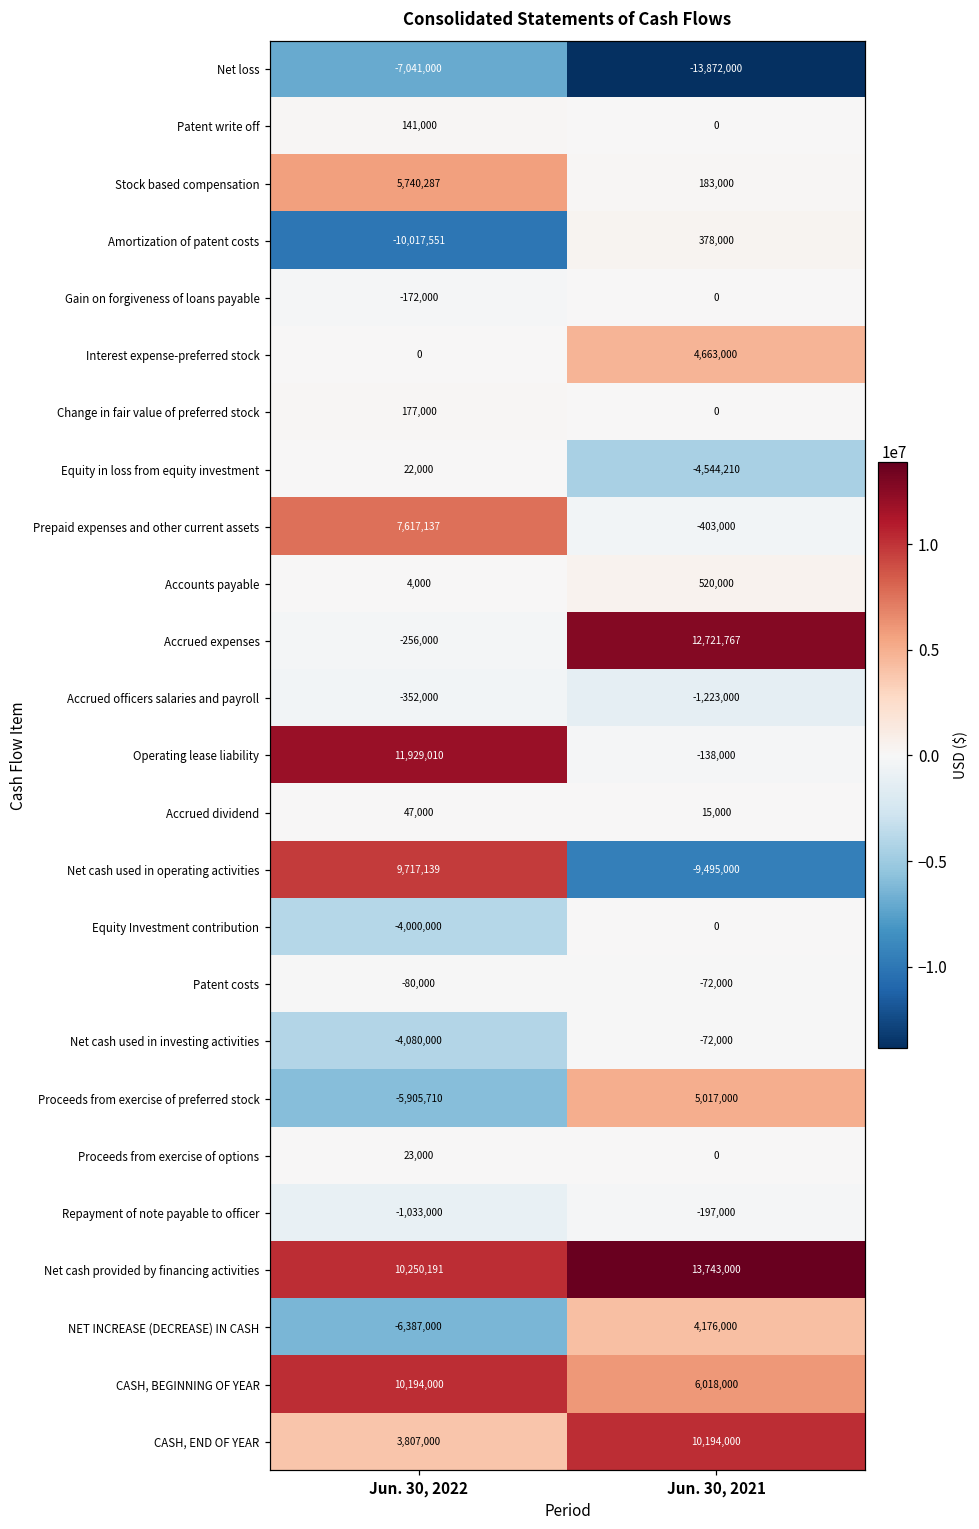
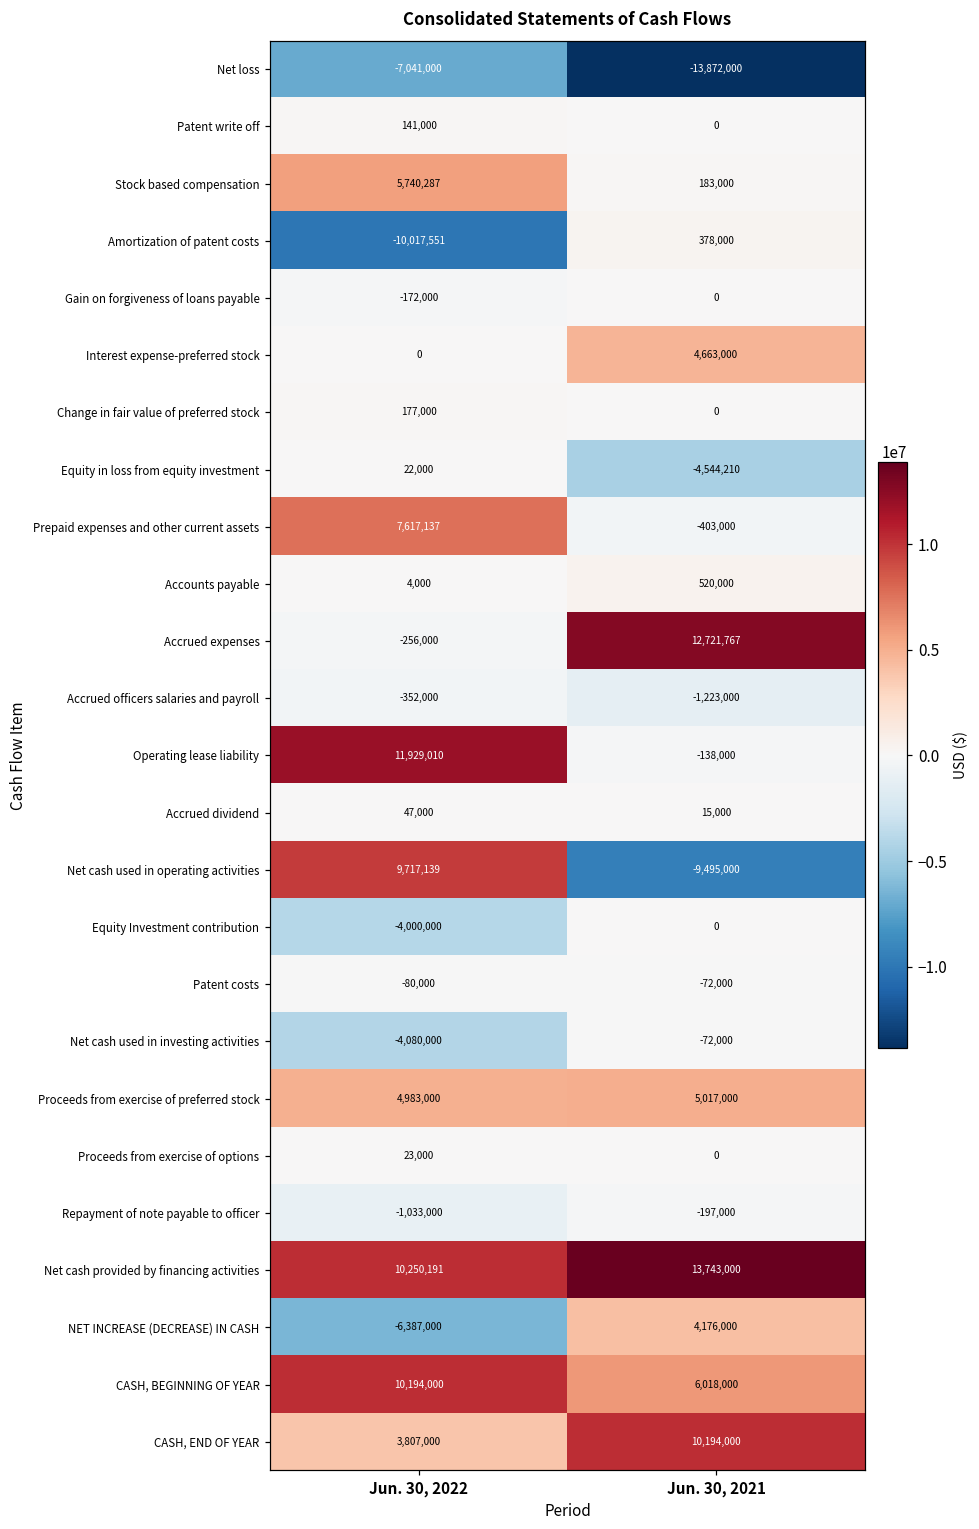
Proceeds from exercise of preferred stock, Jun. 30, 2022: -5,905,710 -> 4,983,000
